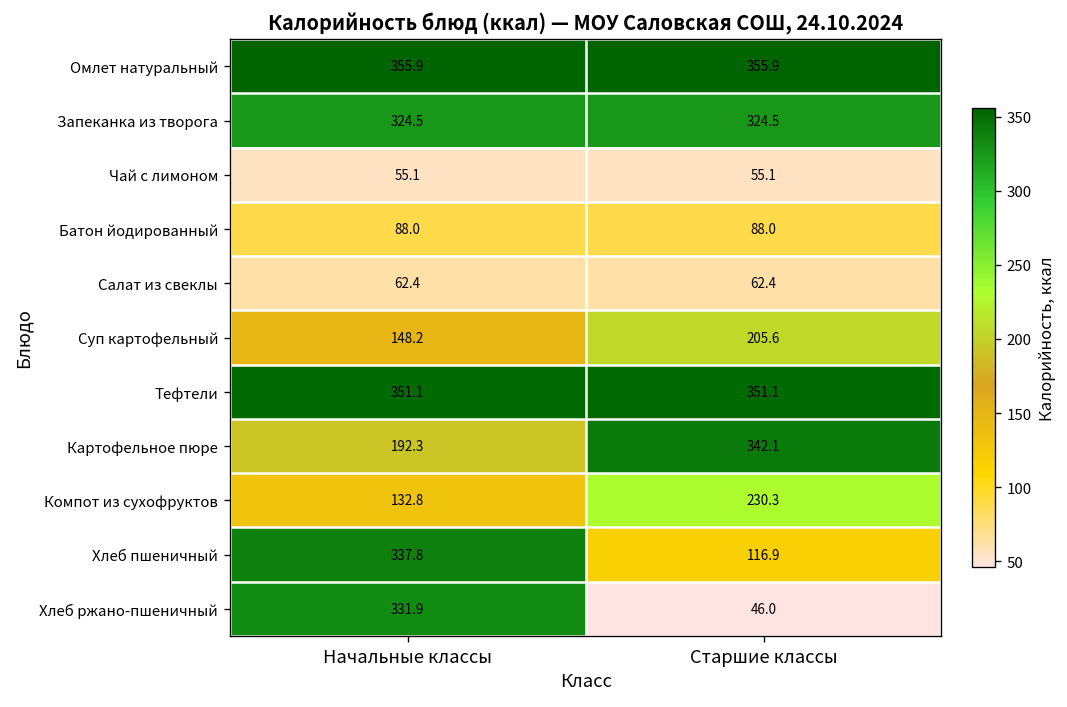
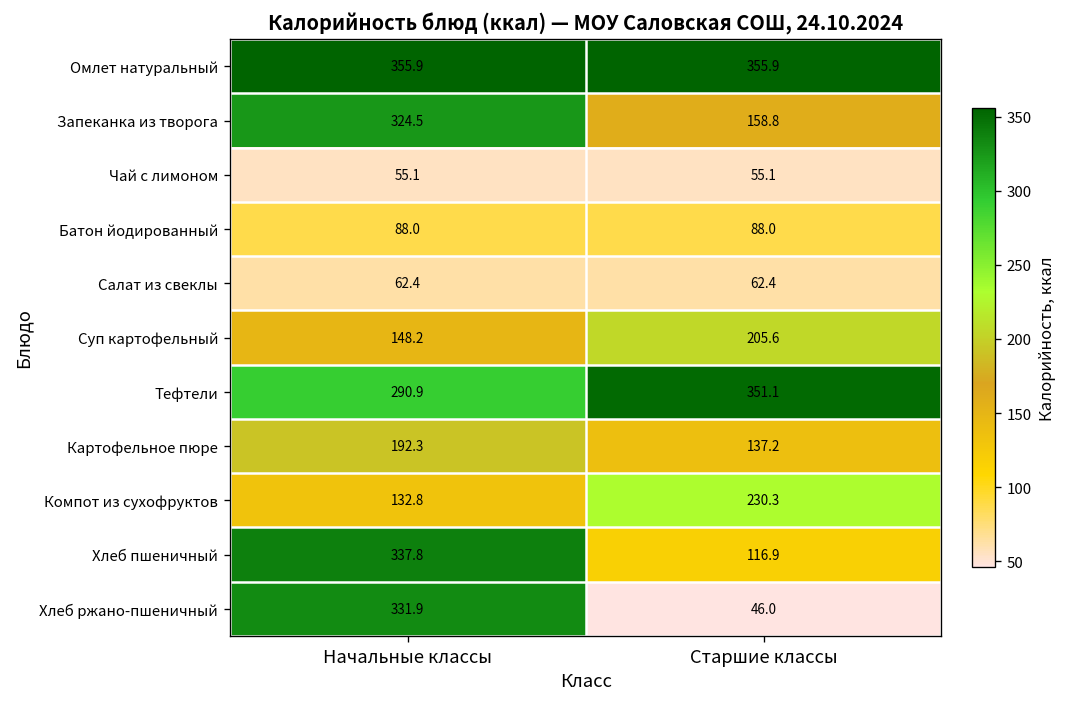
Запеканка из творога, Старшие классы: 324.5 -> 158.8
Тефтели, Начальные классы: 351.1 -> 290.9
Картофельное пюре, Старшие классы: 342.1 -> 137.2
